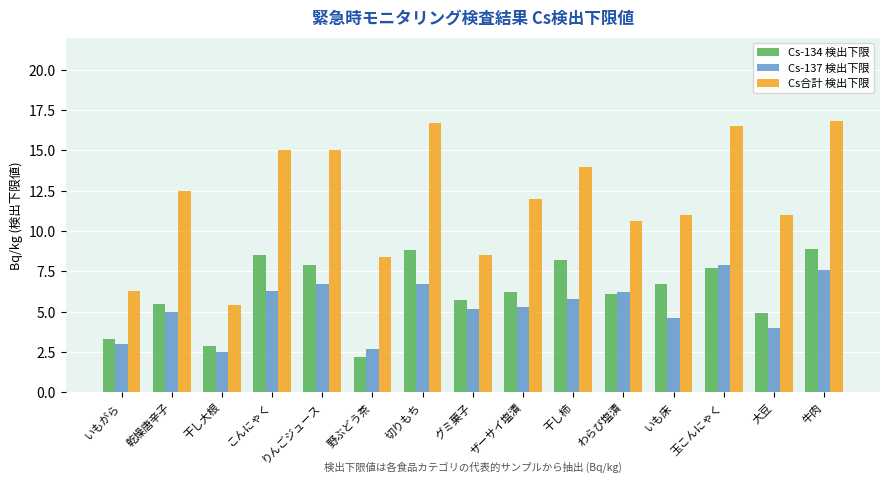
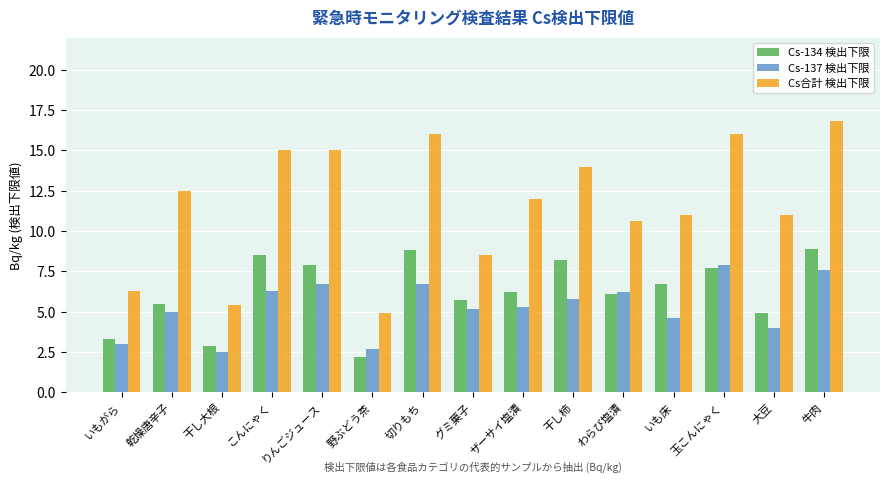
Cs合計 検出下限, 野ぶどう茶: 8.4 -> 4.9
Cs合計 検出下限, 切りもち: 16.7 -> 16.0
Cs合計 検出下限, 玉こんにゃく: 16.5 -> 16.0
